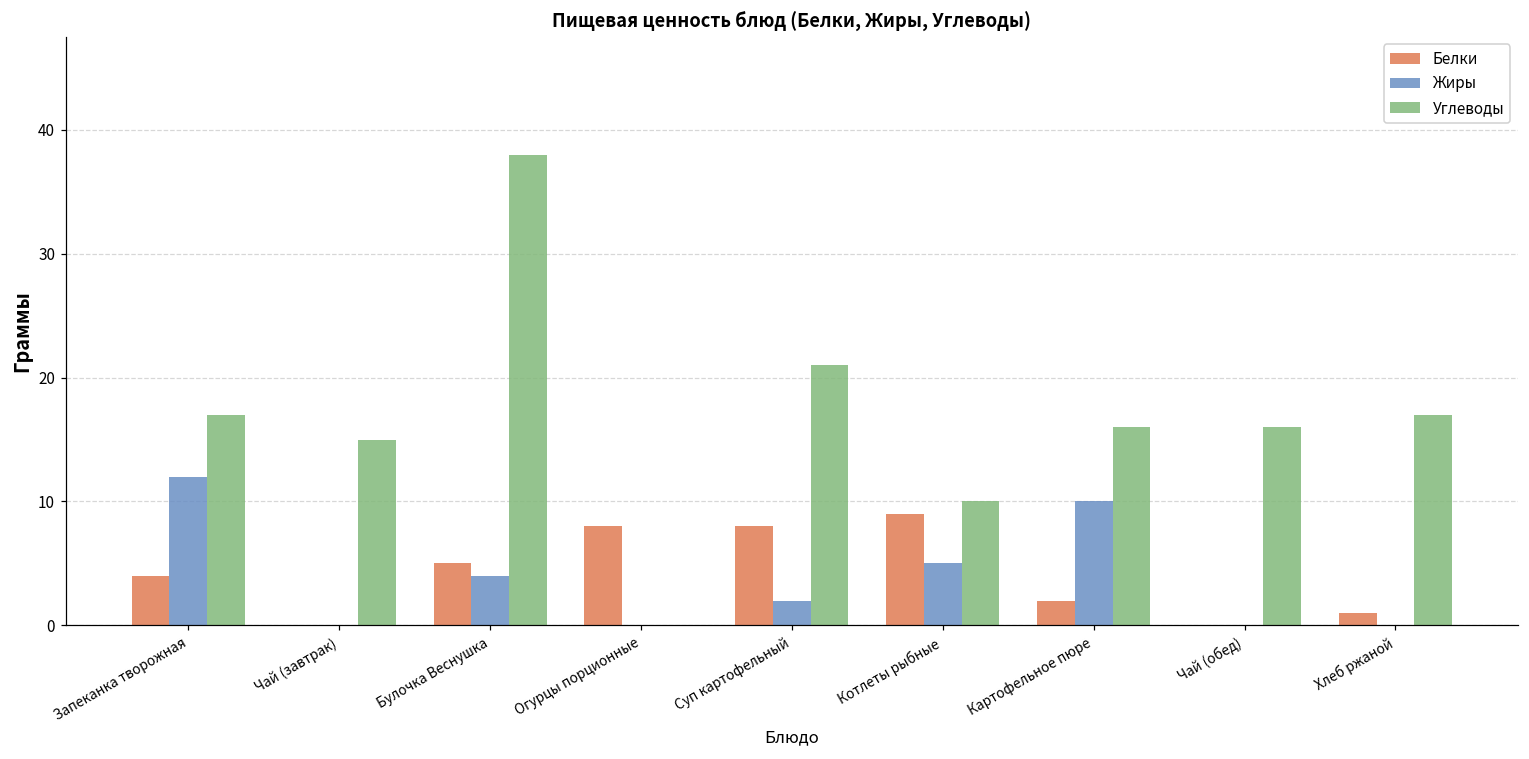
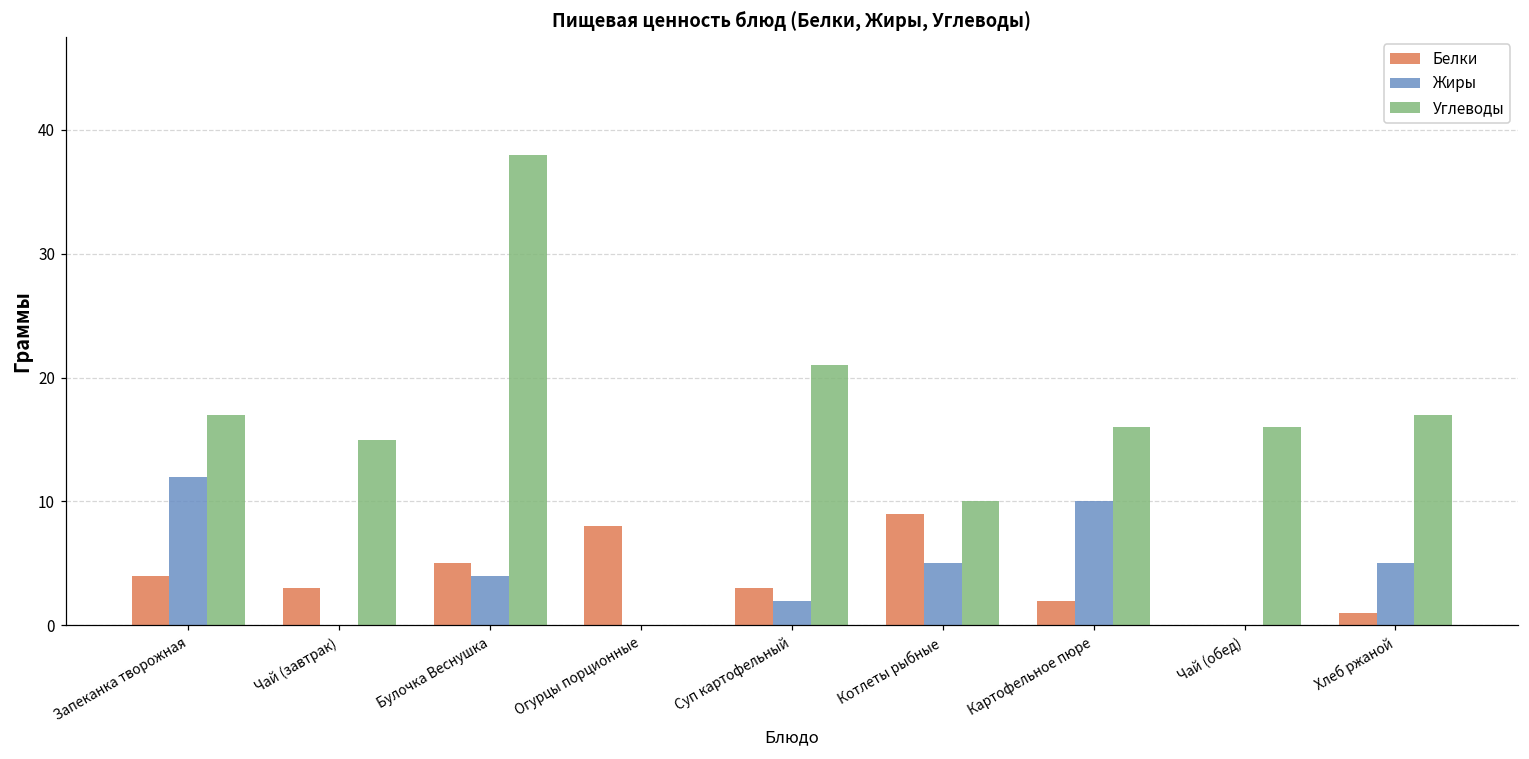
Белки, Чай (завтрак): 0 -> 3
Белки, Суп картофельный: 8 -> 3
Жиры, Хлеб ржаной: 0 -> 5
